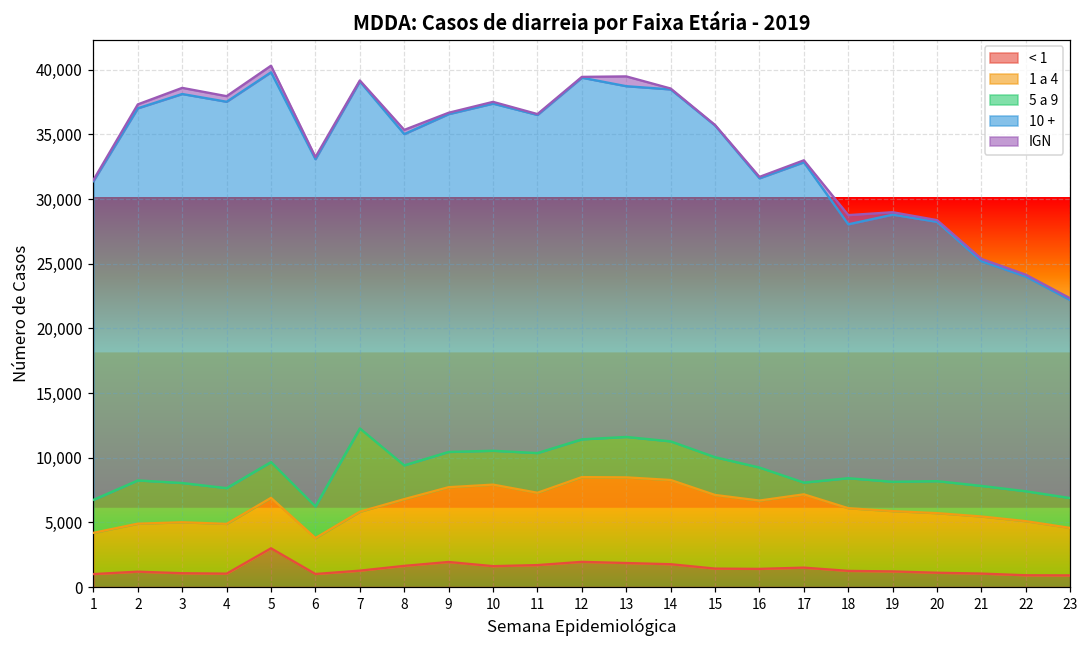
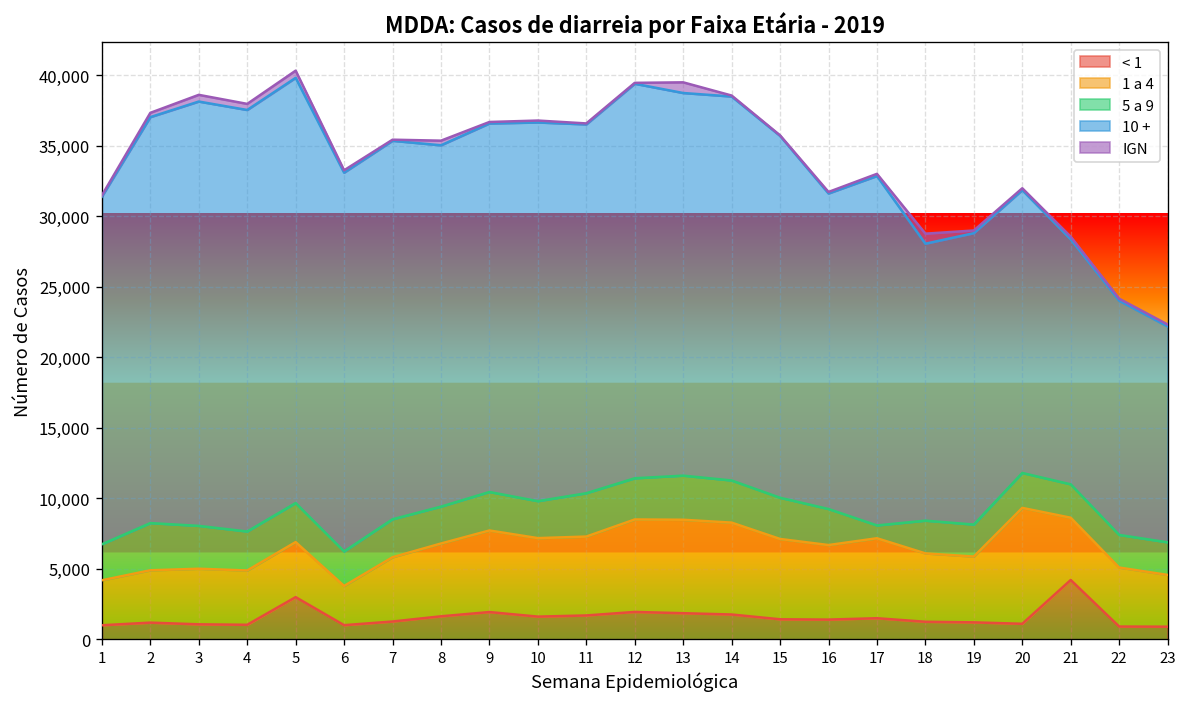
5 a 9, 7: 6,400 -> 2,700
1 a 4, 10: 6,300 -> 5,600
1 a 4, 20: 4,600 -> 8,200
< 1, 21: 1,000 -> 4,200
